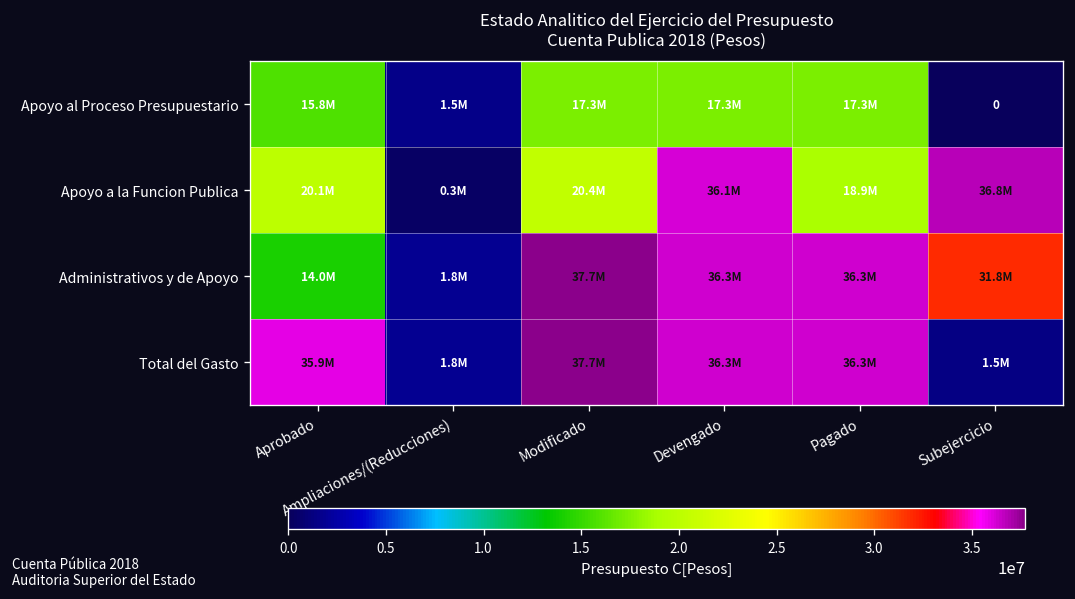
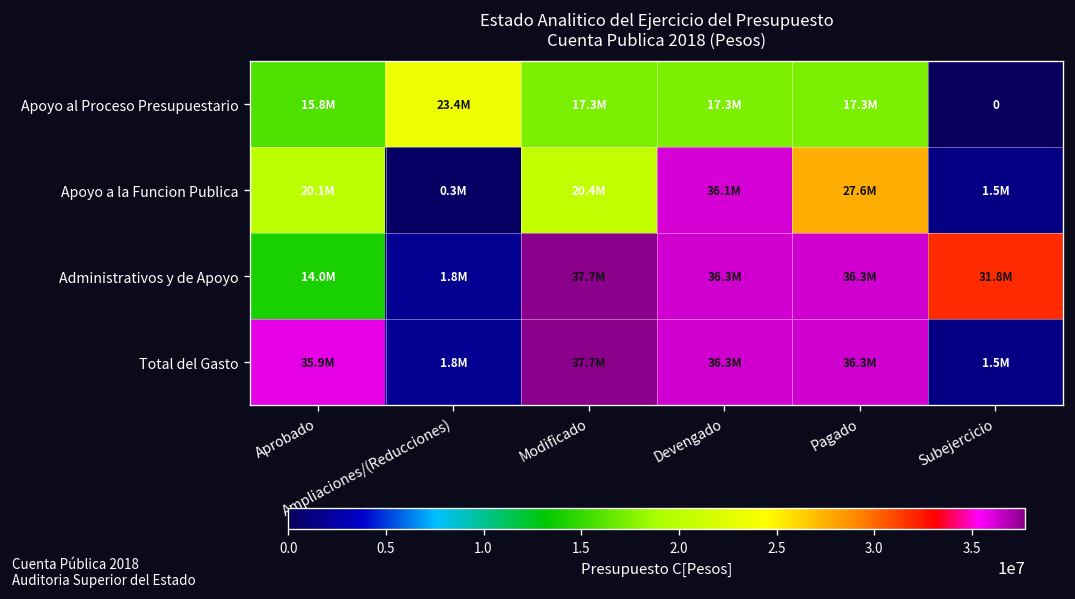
Apoyo al Proceso Presupuestario, Ampliaciones/(Reducciones): 1.5M -> 23.4M
Apoyo a la Funcion Publica, Pagado: 18.9M -> 27.6M
Apoyo a la Funcion Publica, Subejercicio: 36.8M -> 1.5M
